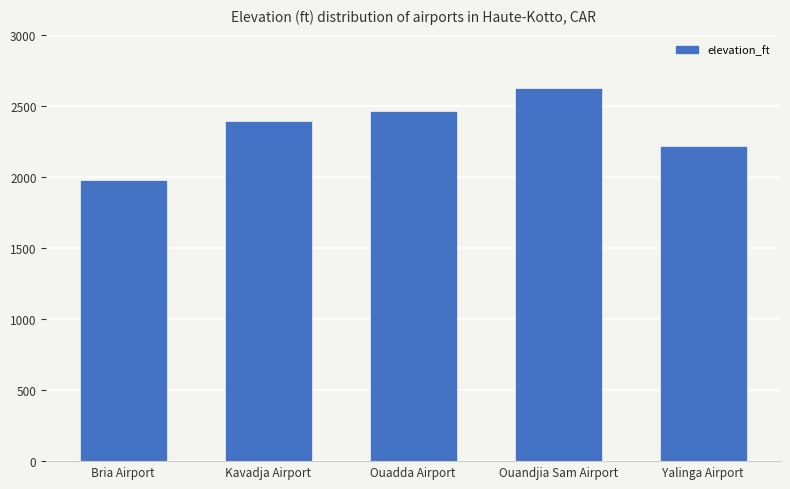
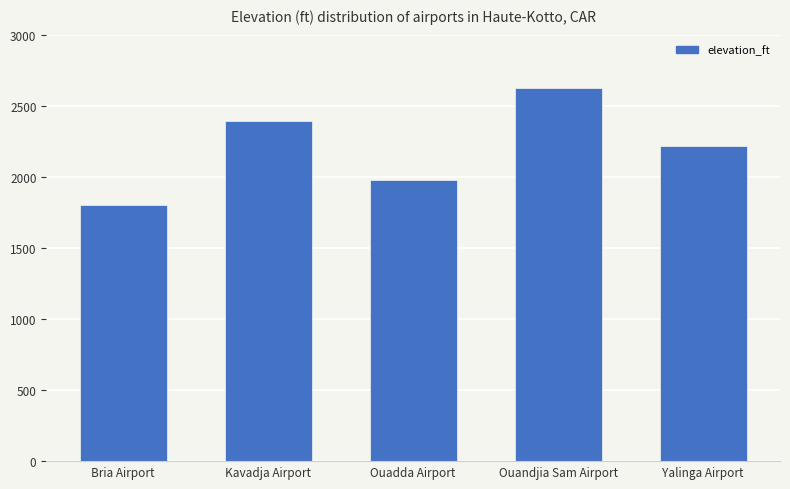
Bria Airport: 1980 -> 1800
Ouadda Airport: 2460 -> 1980
